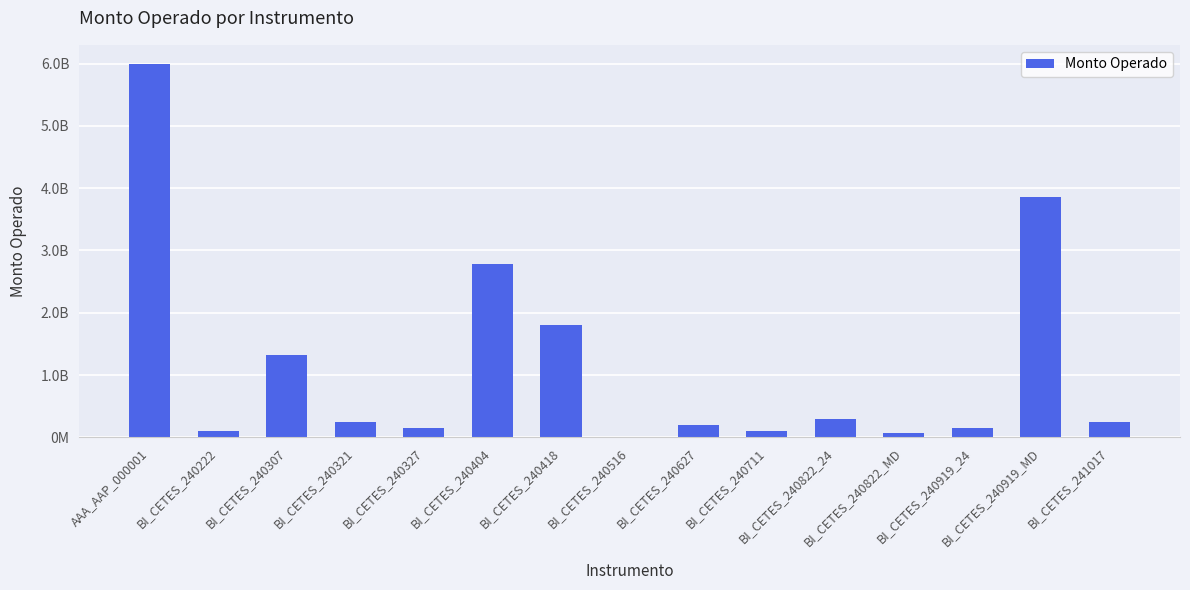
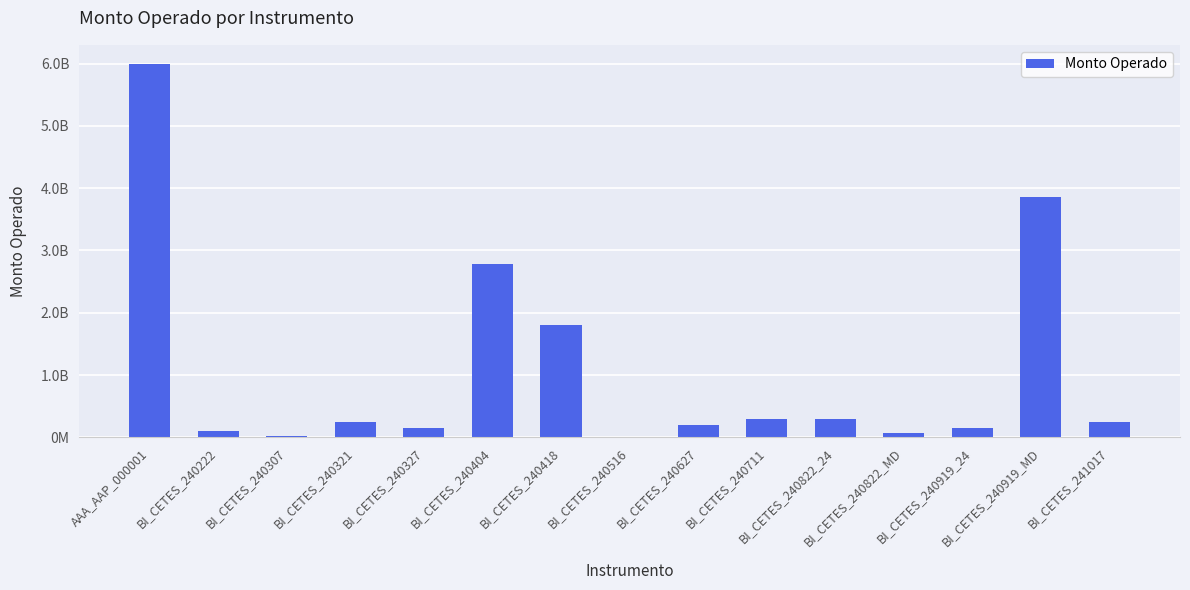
BI_CETES_240307: 1300000000 -> 0
BI_CETES_240711: 100000000 -> 300000000
